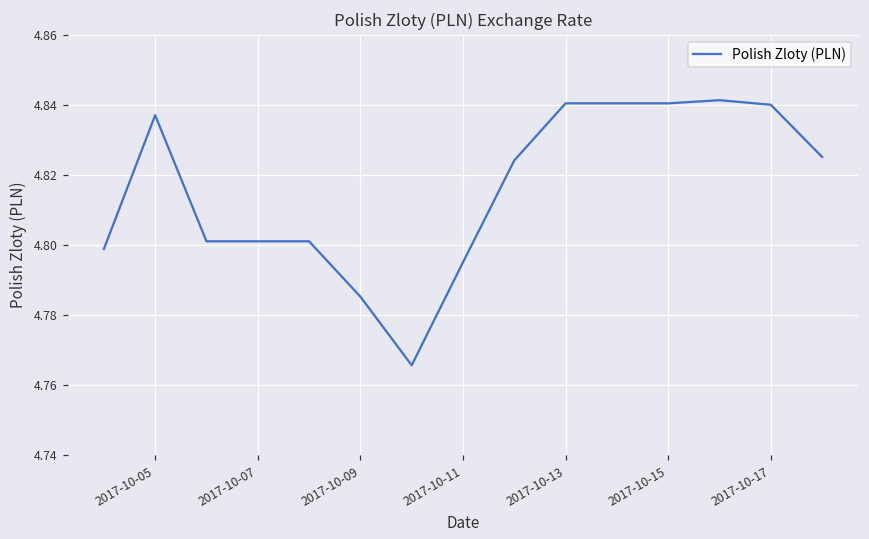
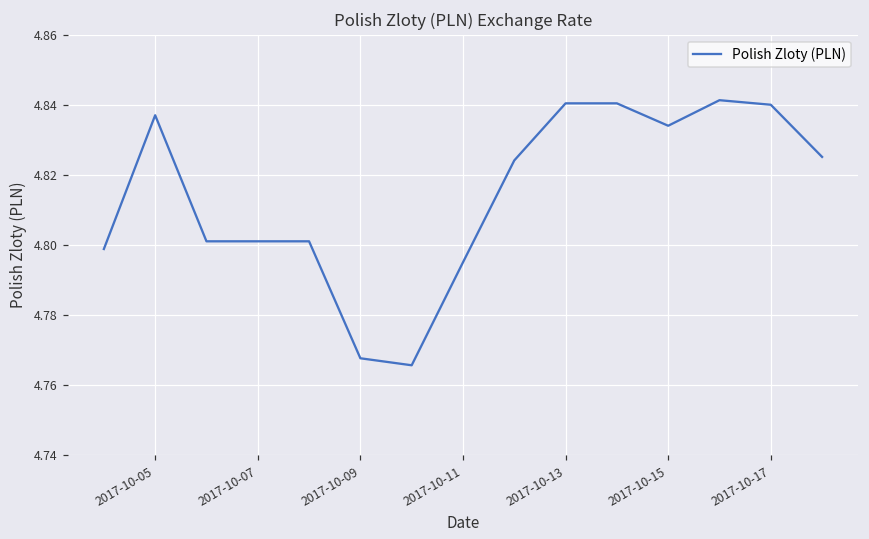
2017-10-09: 4.785 -> 4.768
2017-10-15: 4.840 -> 4.834
